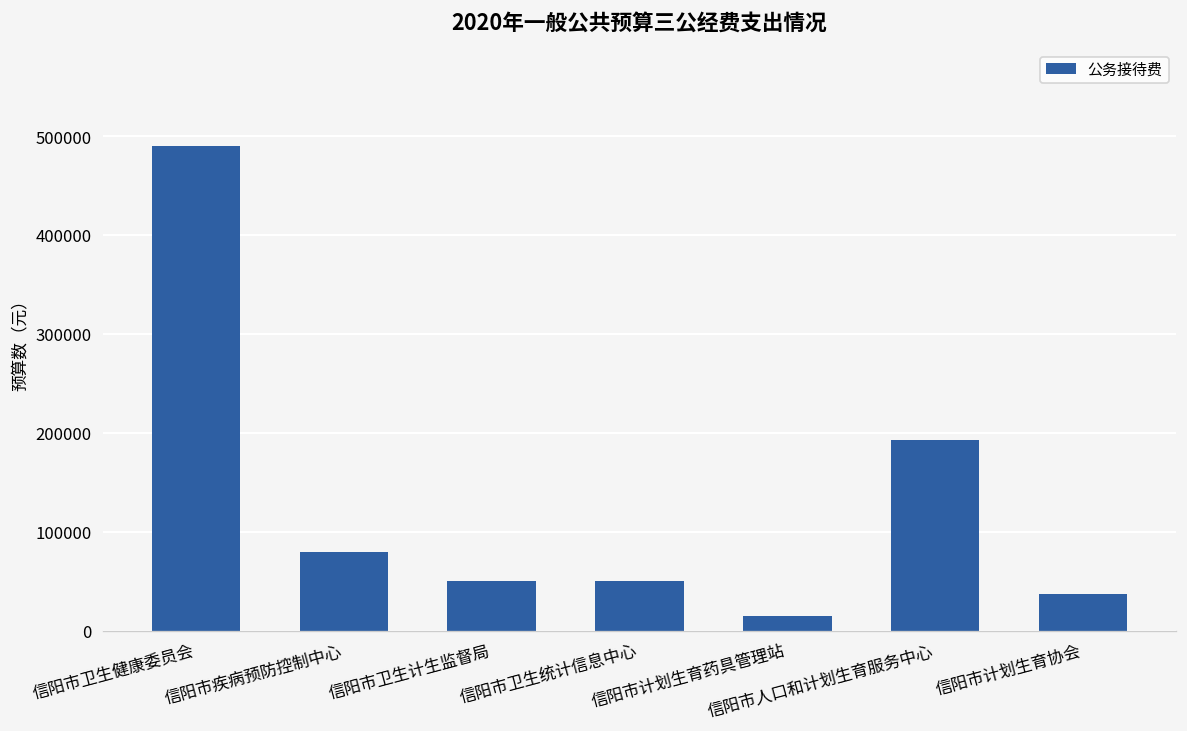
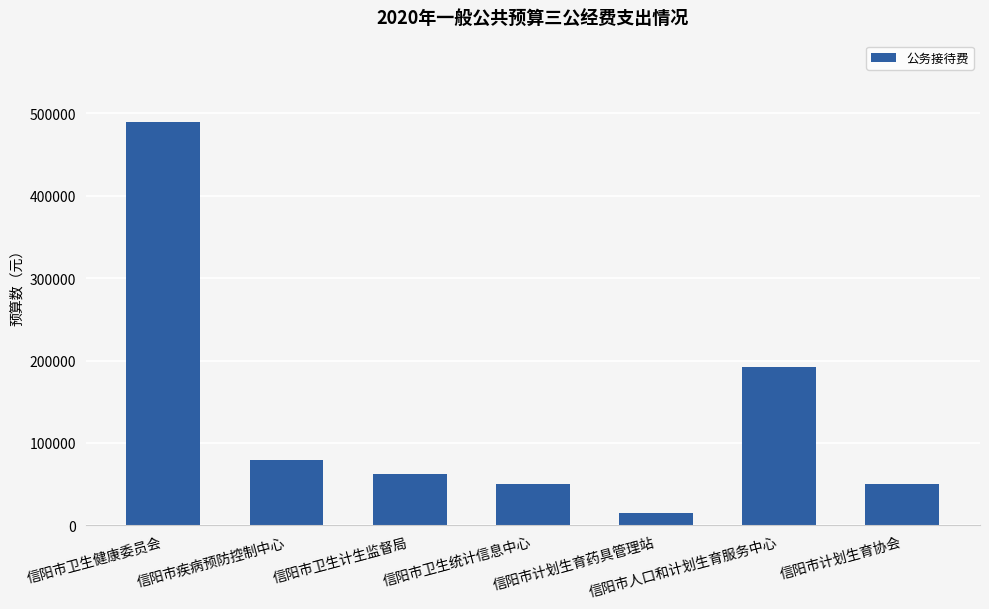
信阳市卫生计生监督局: 50000 -> 60000
信阳市计划生育协会: 40000 -> 50000
